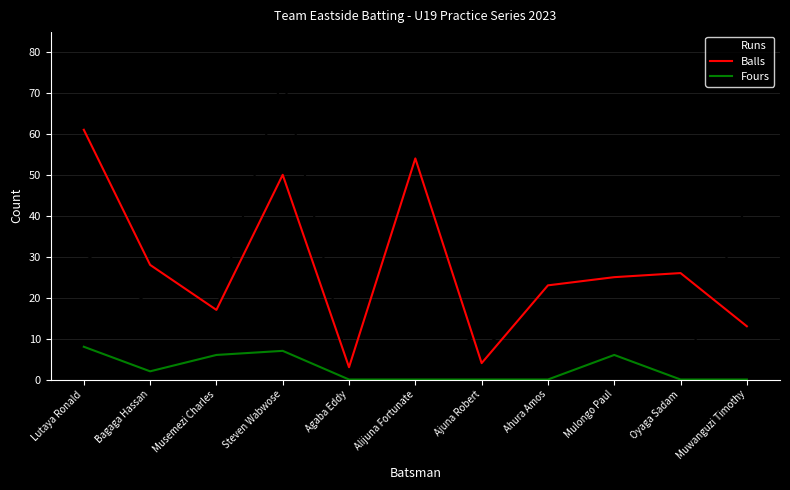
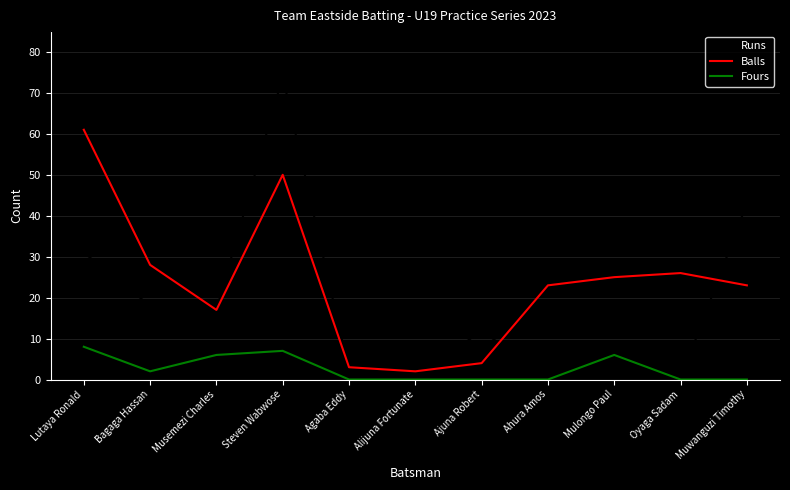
Balls, Alijuna Fortunate: 54 -> 2
Balls, Muwanguzi Timothy: 13 -> 23
